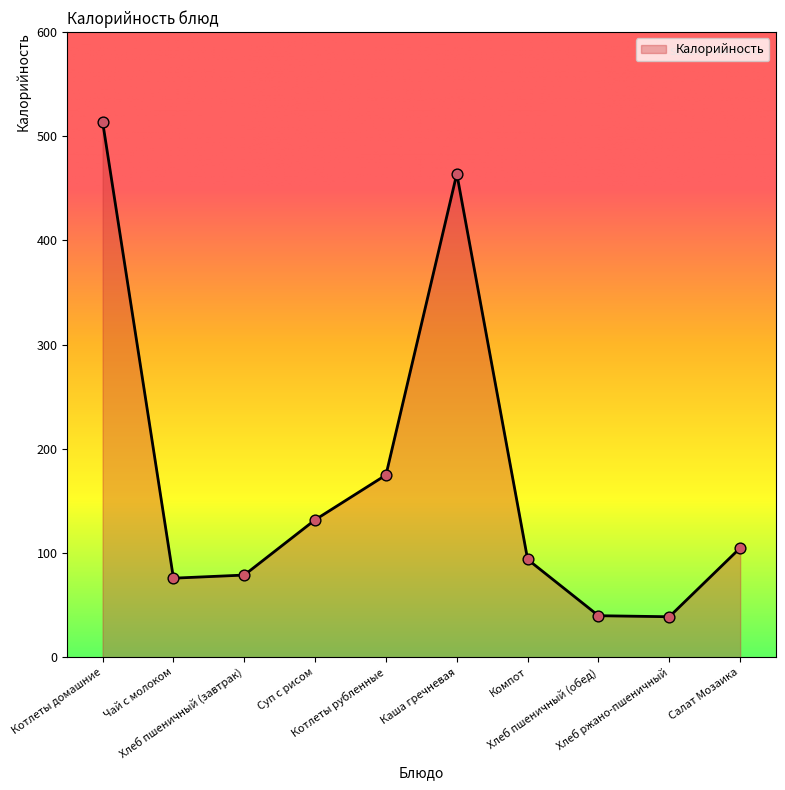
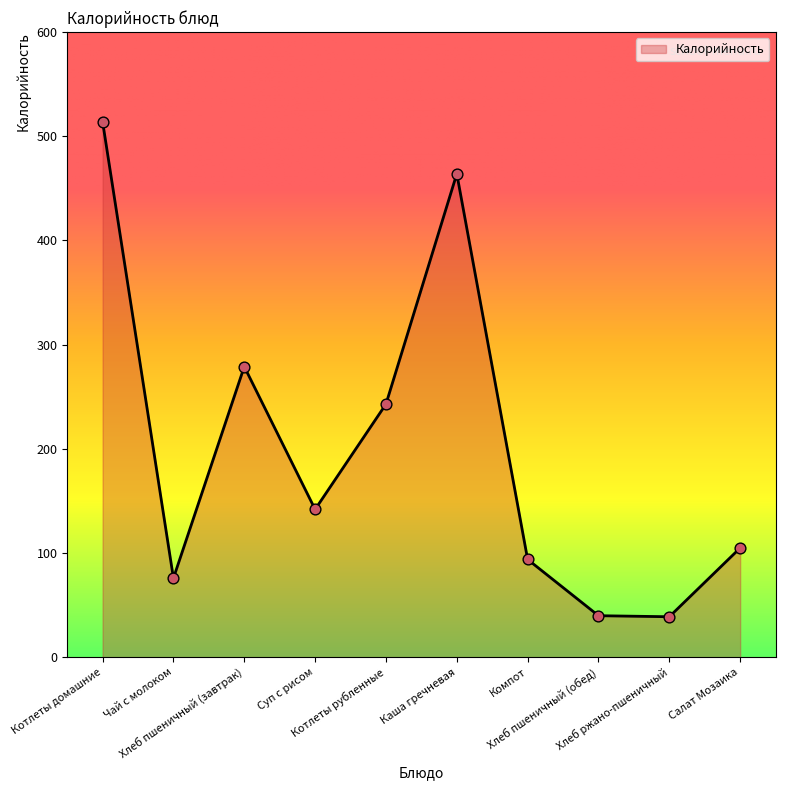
Хлеб пшеничный (завтрак): 79 -> 279
Суп с рисом: 132 -> 142
Котлеты рубленные: 175 -> 243
